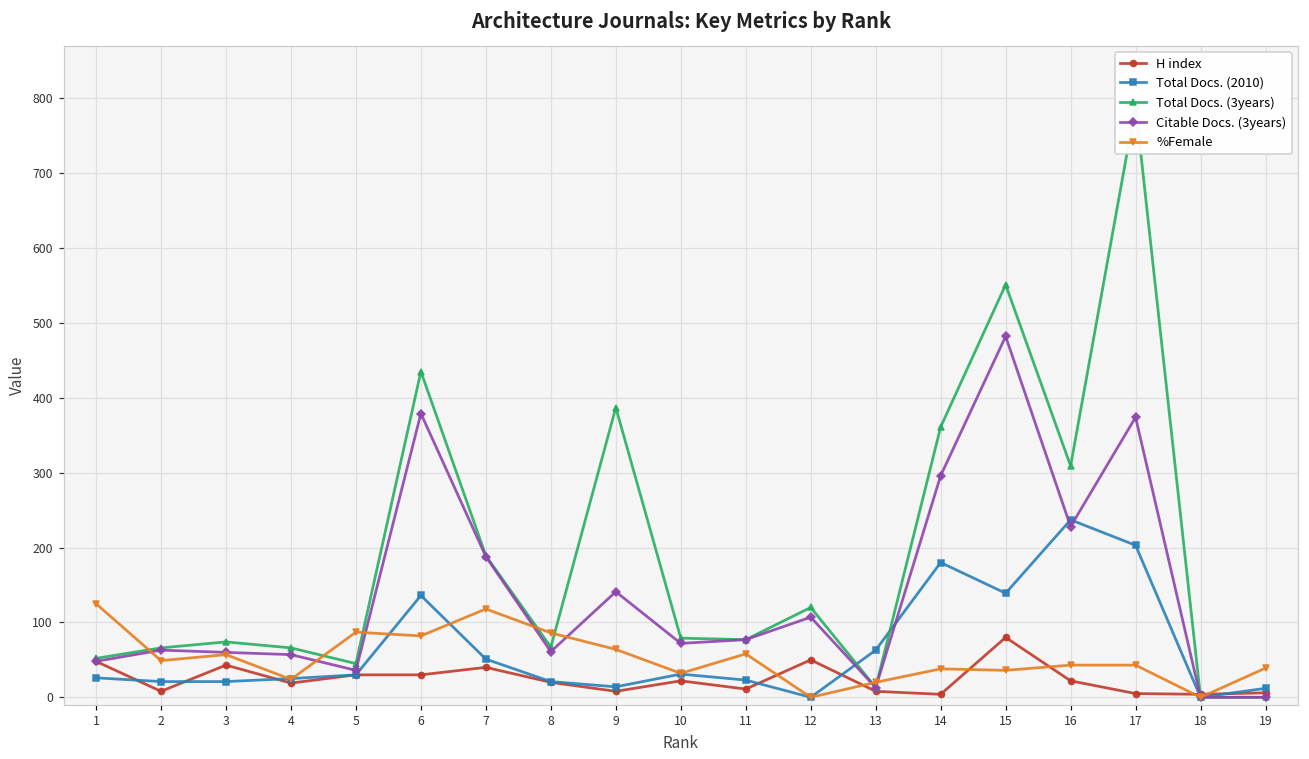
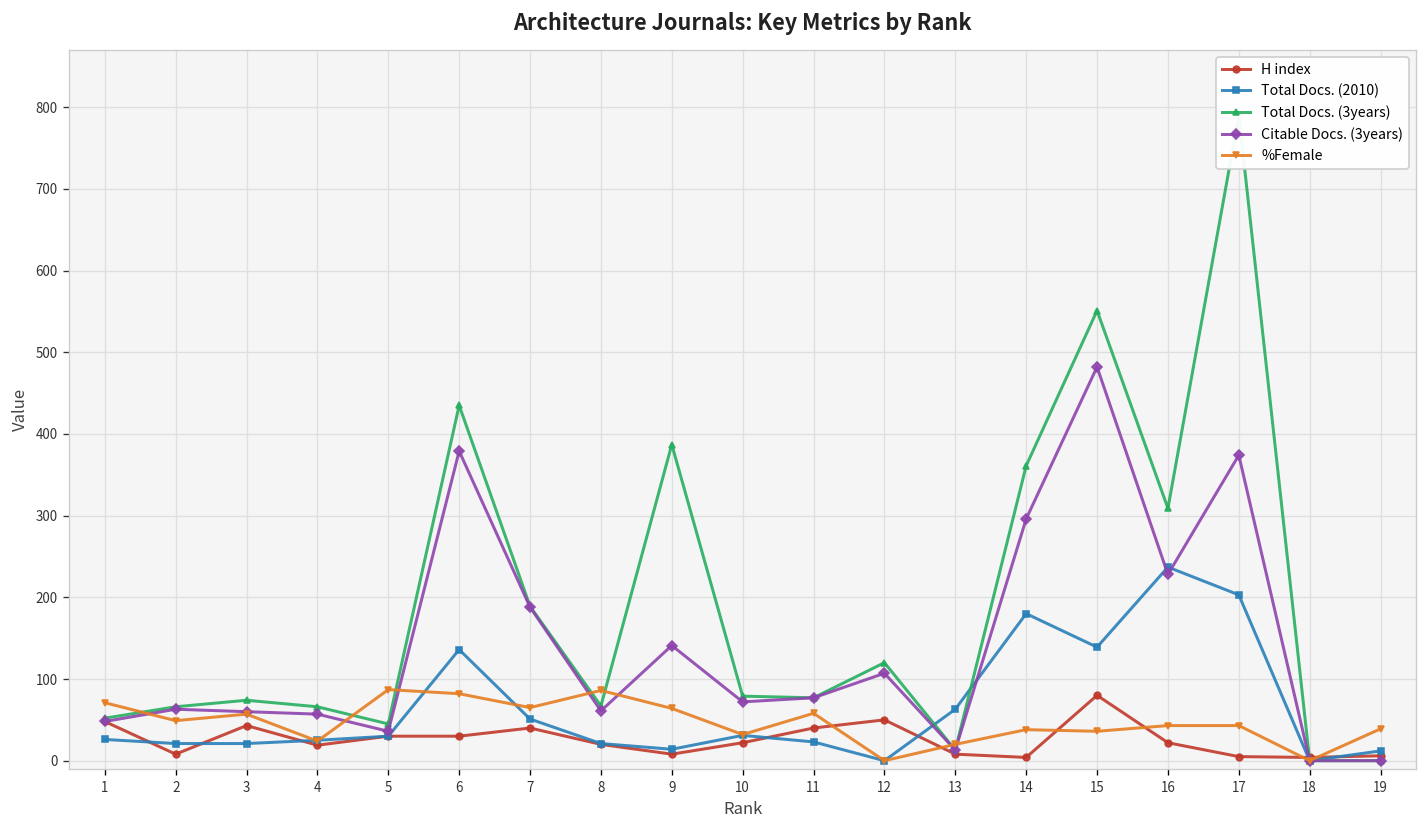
%Female, 1: 130 -> 70
%Female, 7: 120 -> 70
H index, 11: 10 -> 40
